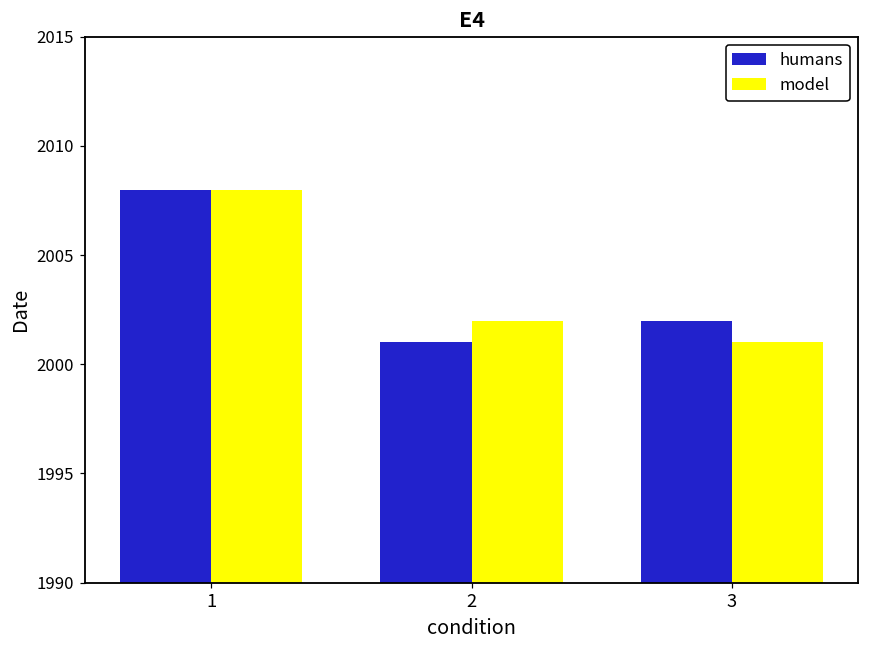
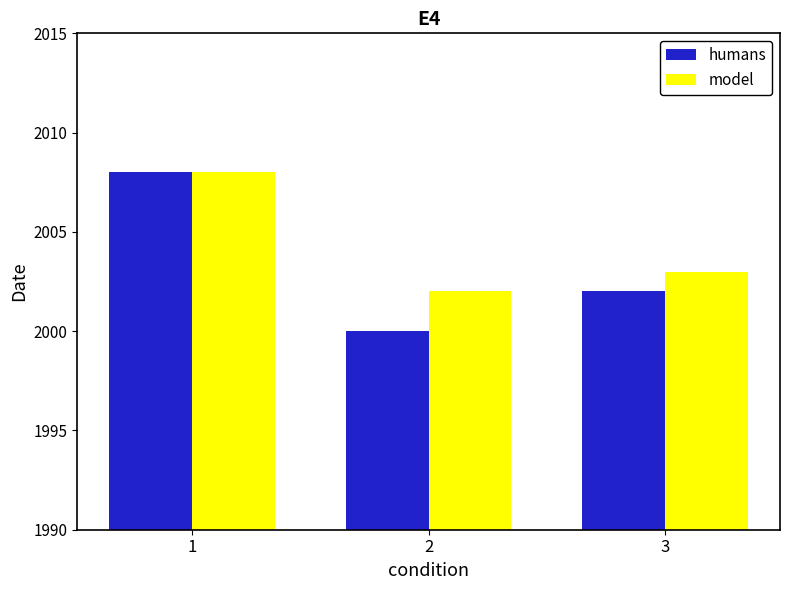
humans, 2: 2001 -> 2000
model, 3: 2001 -> 2003
